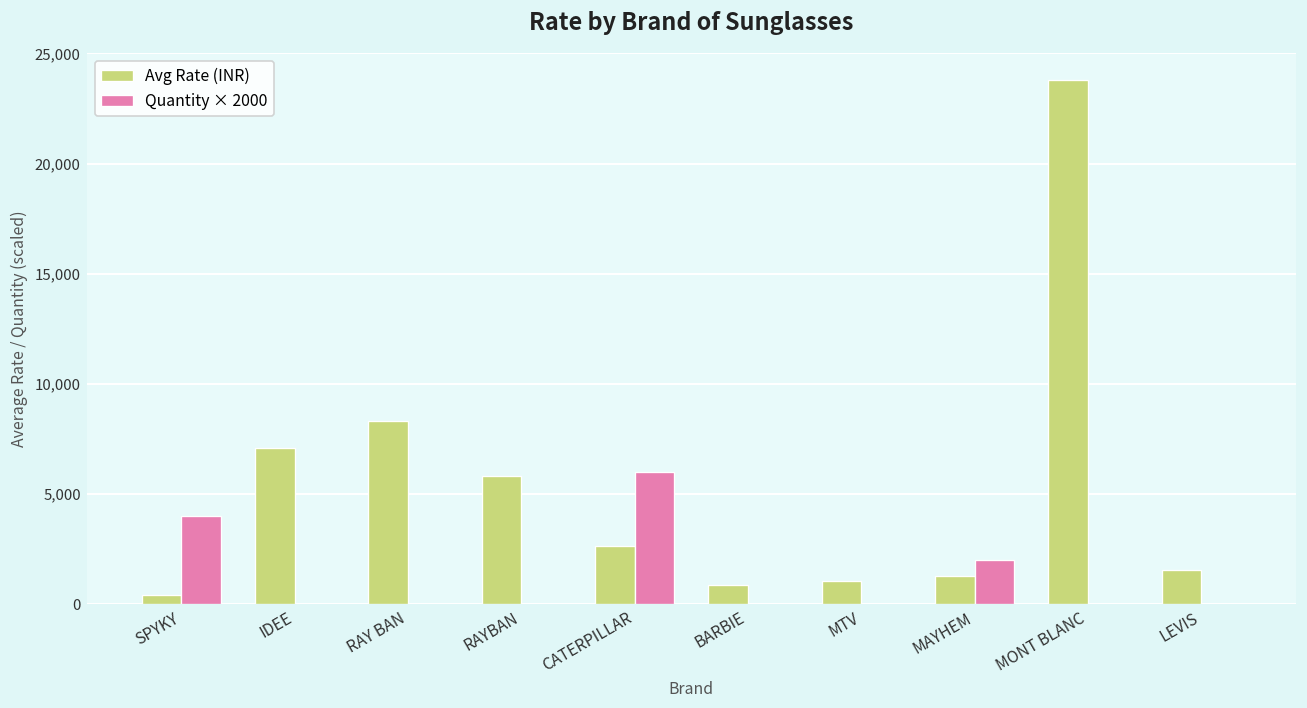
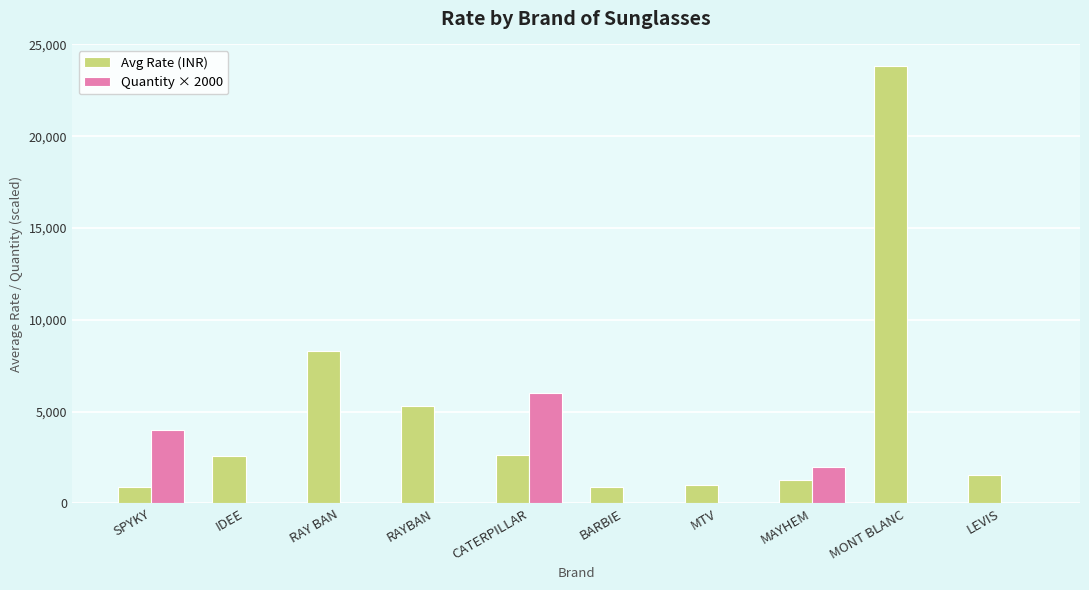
Avg Rate (INR), SPYKY: 400 -> 900
Avg Rate (INR), IDEE: 7,100 -> 2,600
Avg Rate (INR), RAYBAN: 5,800 -> 5,300
